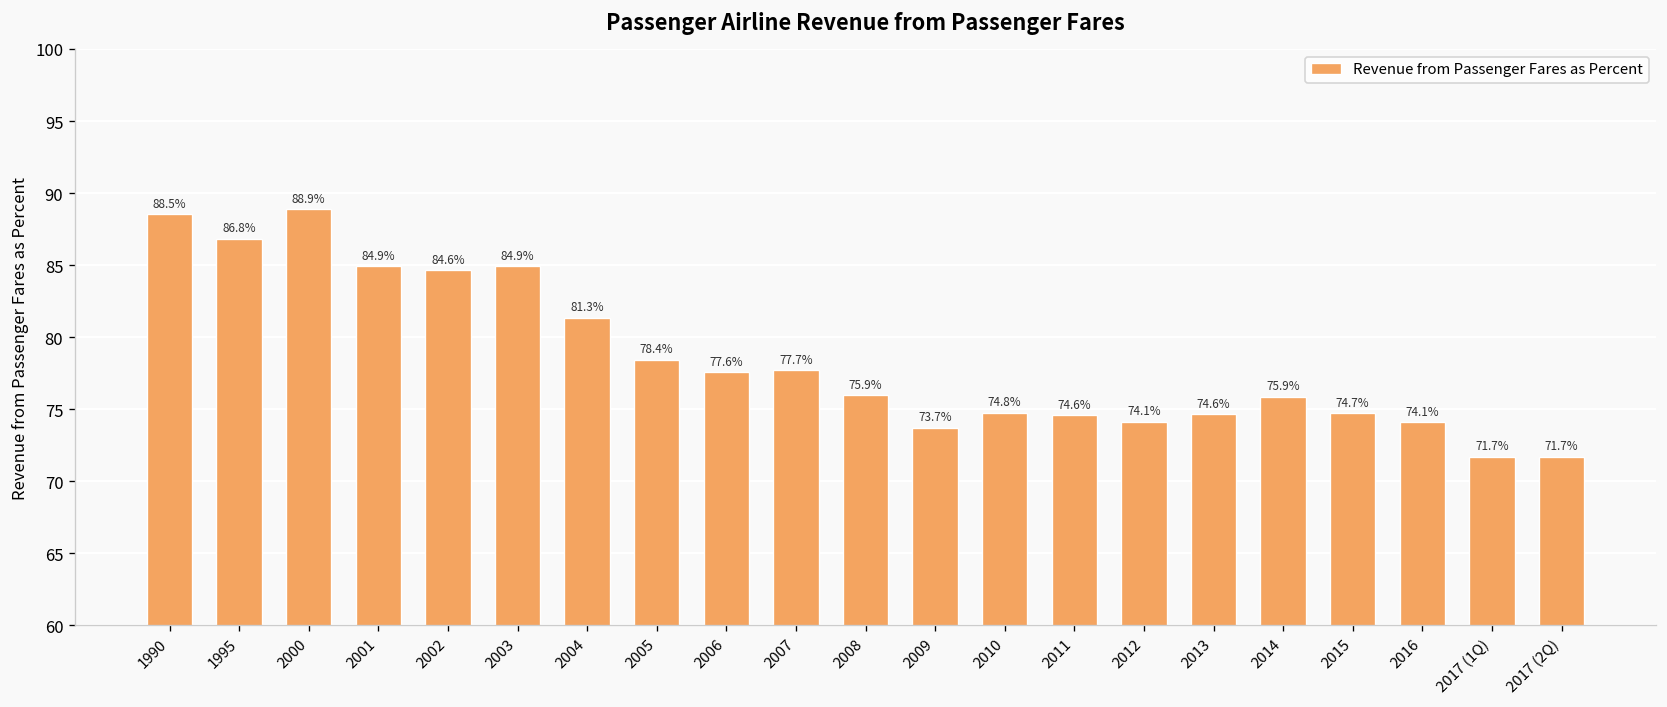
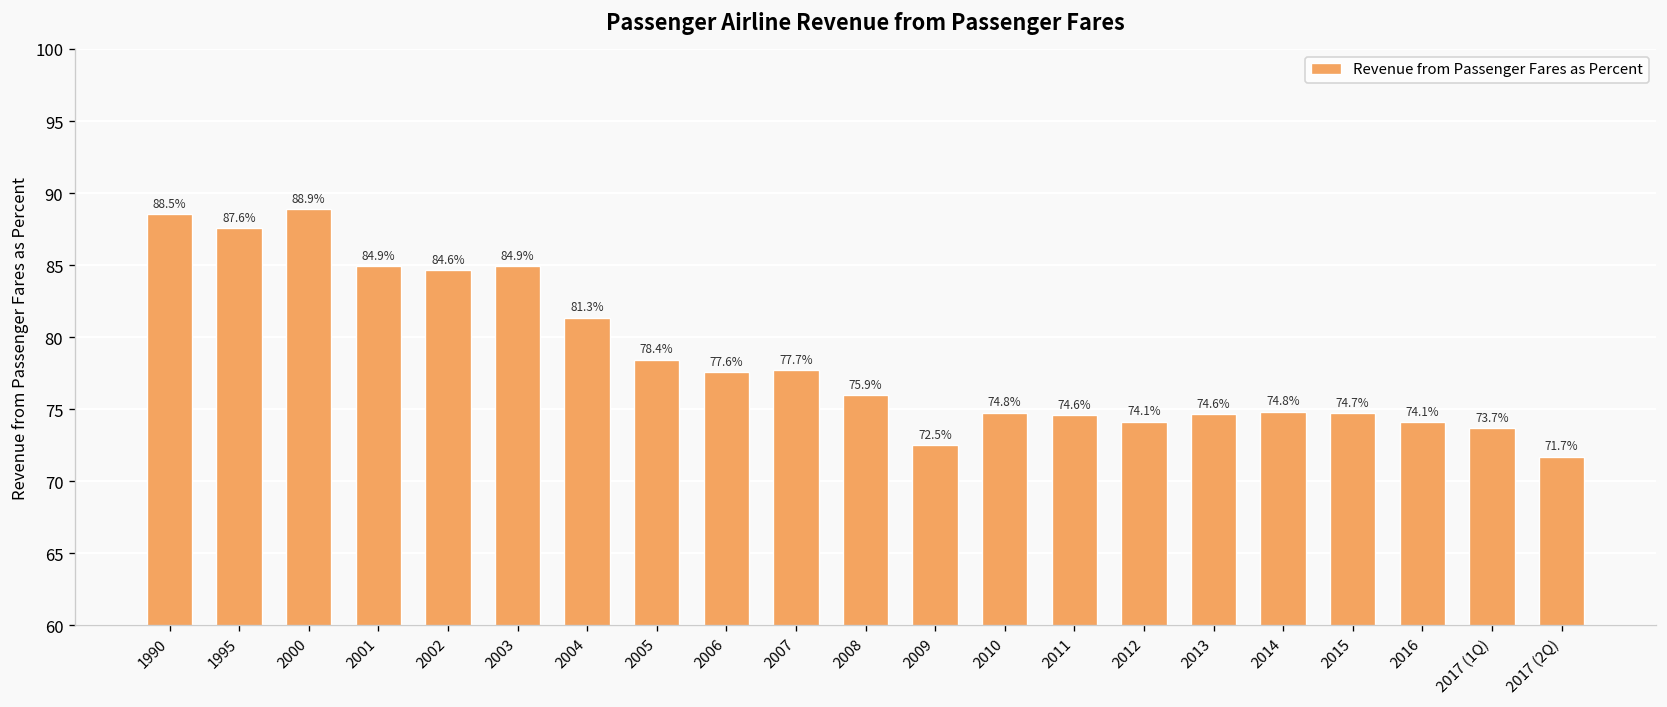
1995: 86.8% -> 87.6%
2009: 73.7% -> 72.5%
2014: 75.9% -> 74.8%
2017 (1Q): 71.7% -> 73.7%
